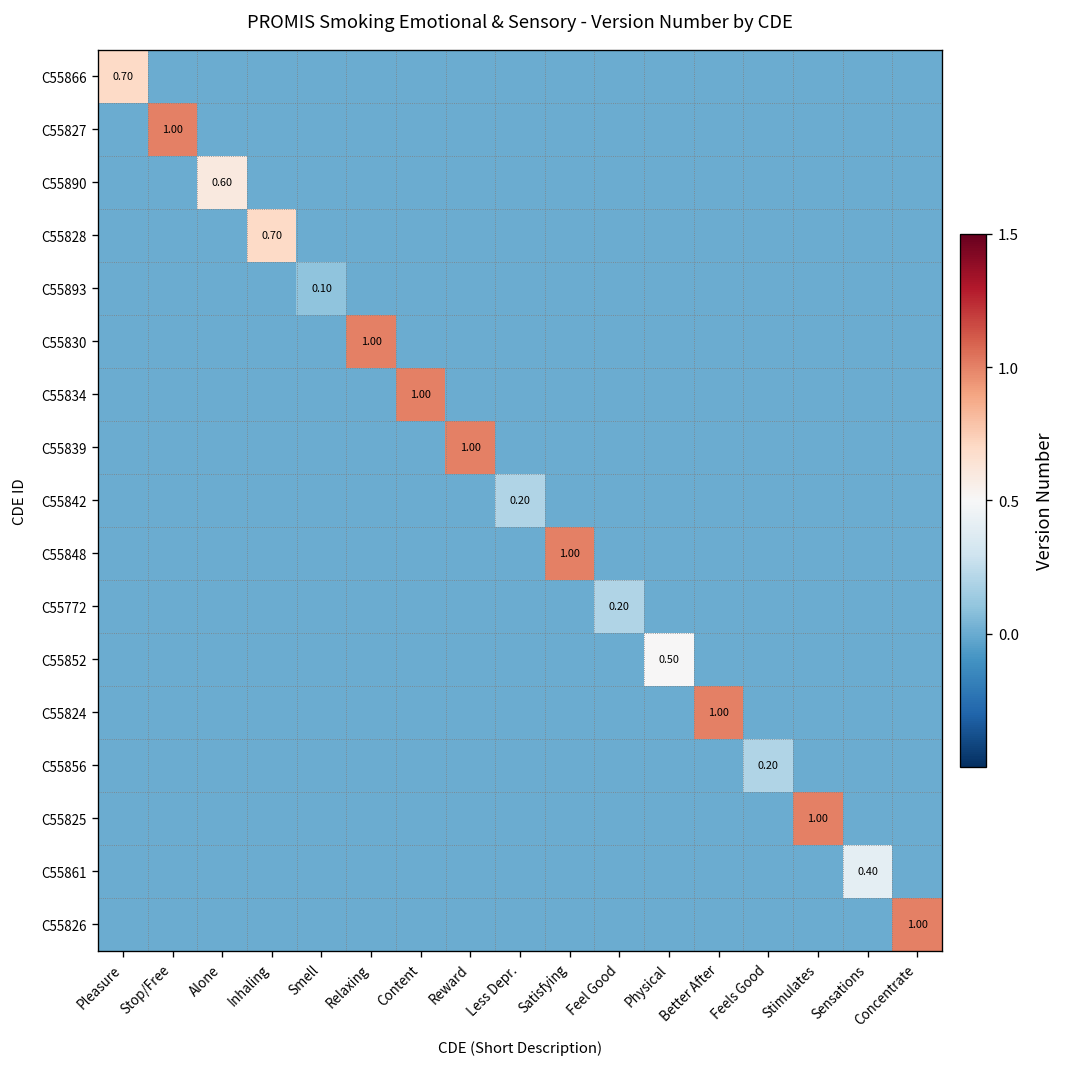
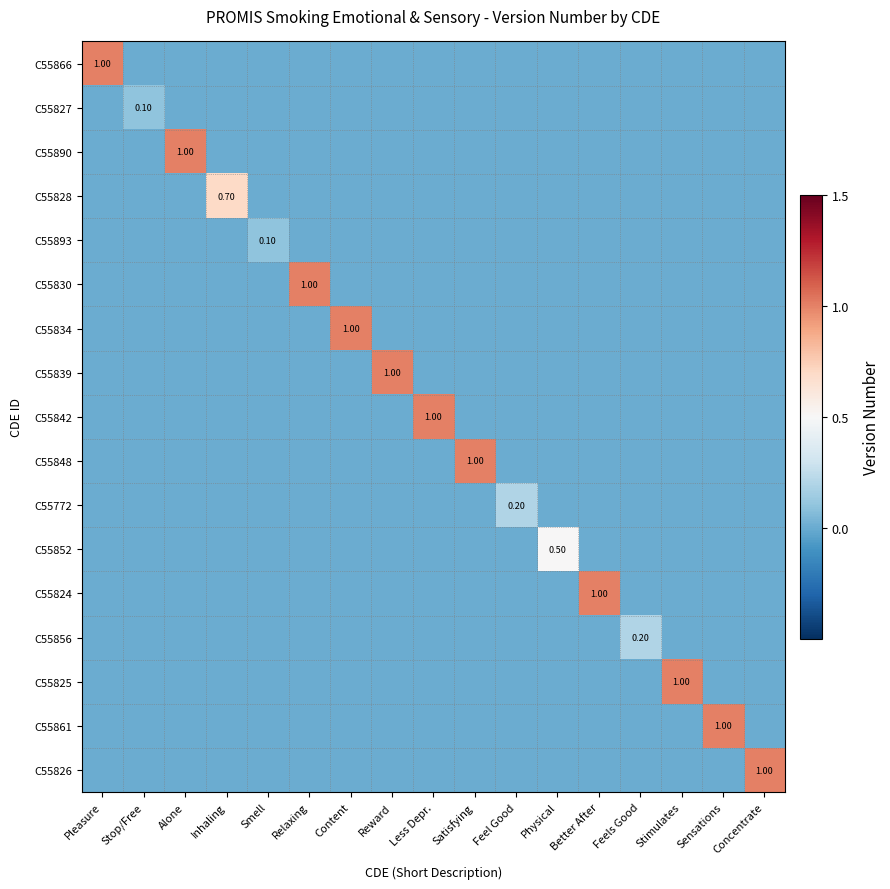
C55866, Pleasure: 0.70 -> 1.00
C55827, Stop/Free: 1.00 -> 0.10
C55890, Alone: 0.60 -> 1.00
C55842, Less Depr.: 0.20 -> 1.00
C55861, Sensations: 0.40 -> 1.00
